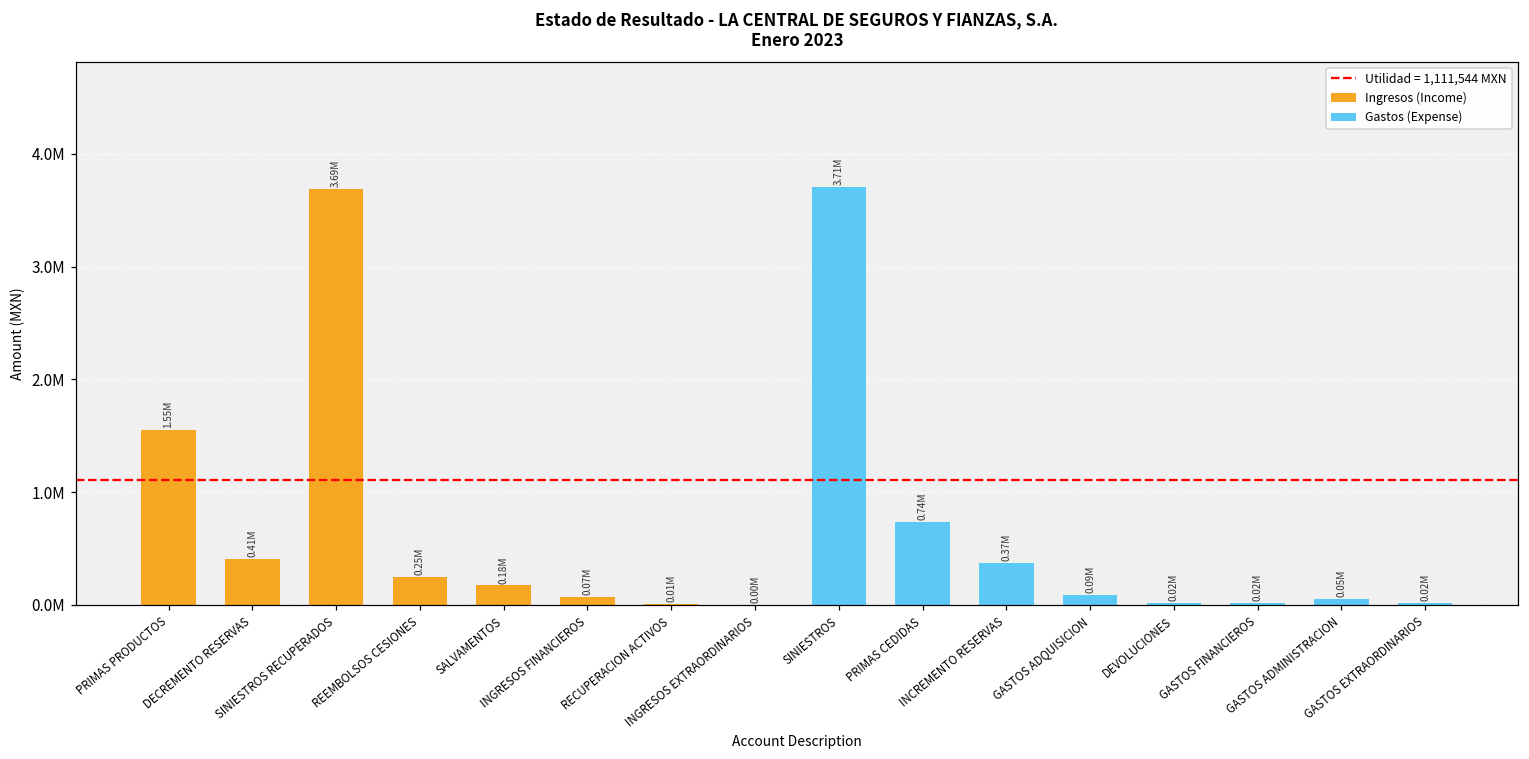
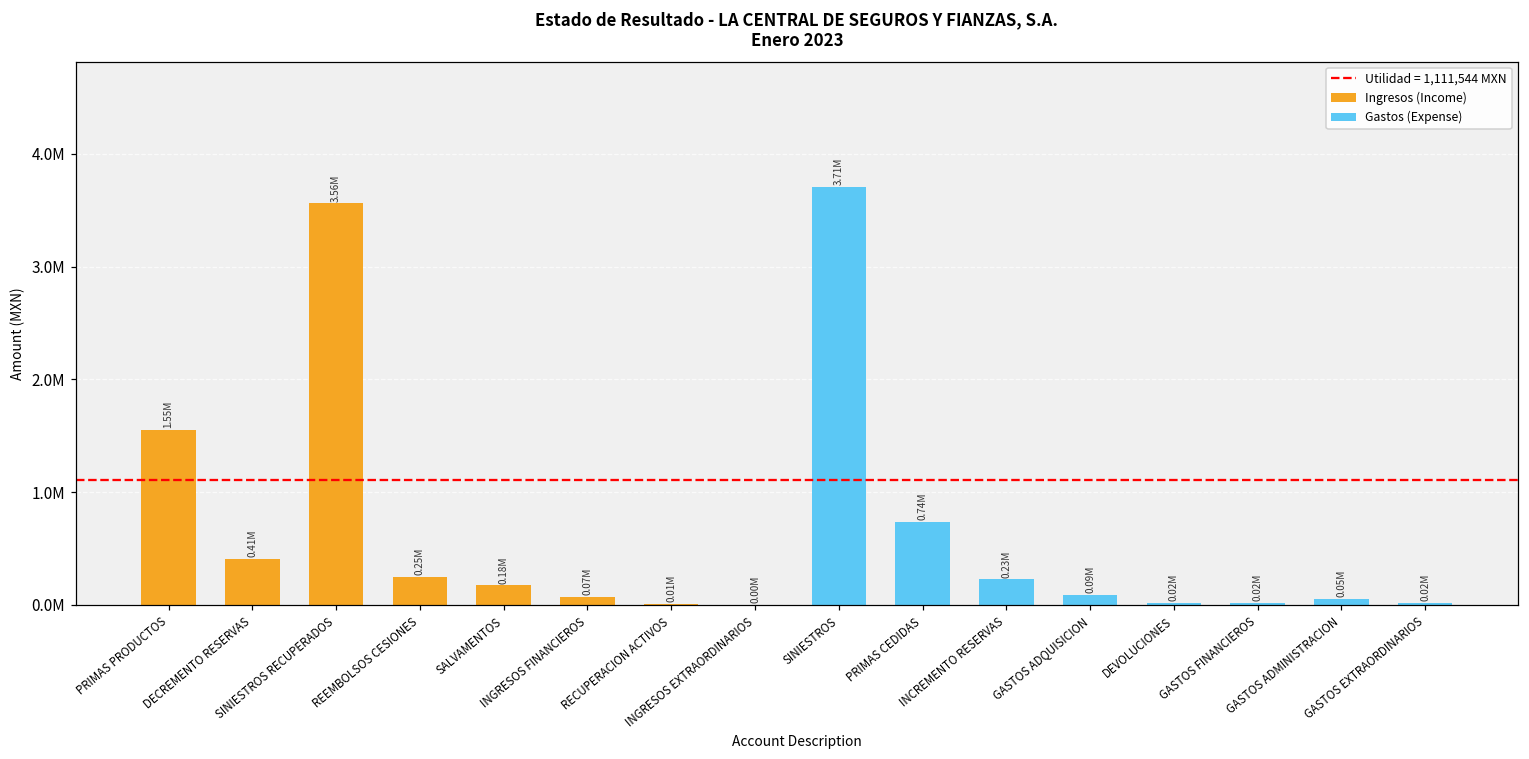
Ingresos (Income), SINIESTROS RECUPERADOS: 3.69M -> 3.56M
Gastos (Expense), INCREMENTO RESERVAS: 0.37M -> 0.23M
